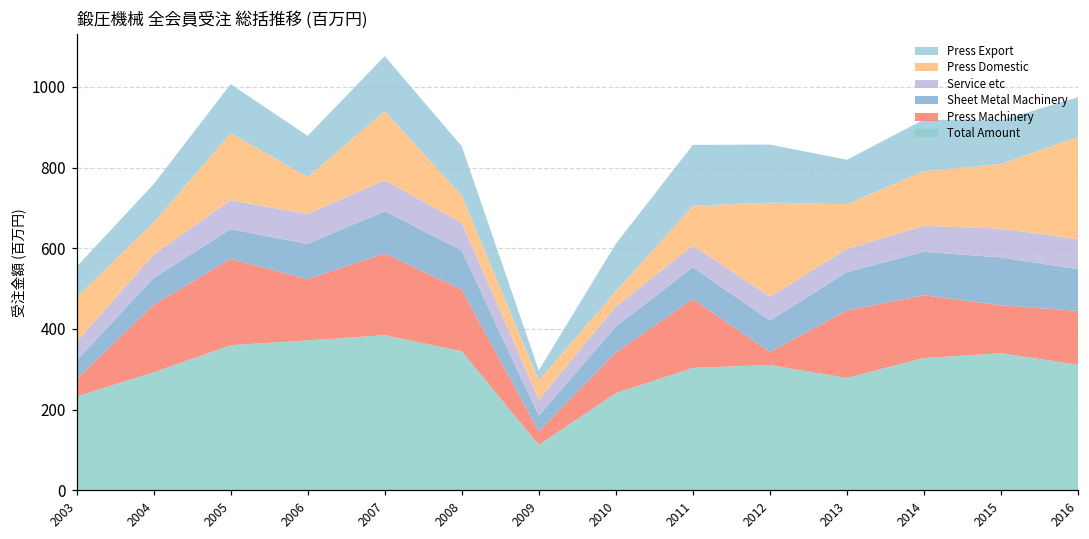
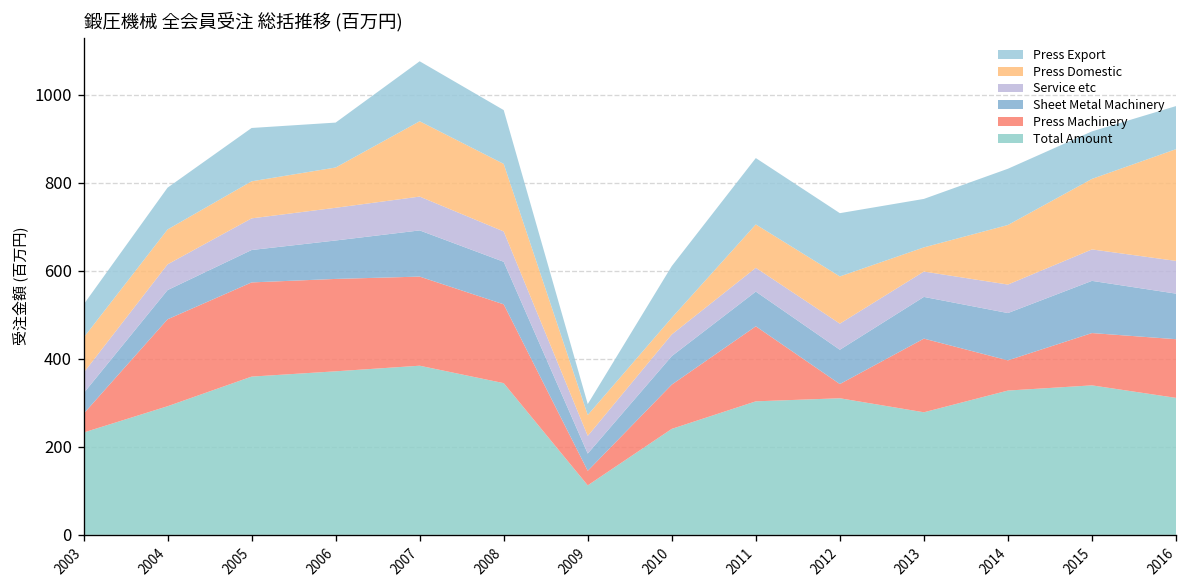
Press Domestic, 2003: 110 -> 80
Press Machinery, 2004: 170 -> 200
Press Domestic, 2005: 170 -> 80
Press Machinery, 2006: 150 -> 210
Press Machinery, 2008: 150 -> 180
Press Domestic, 2008: 70 -> 150
Press Domestic, 2012: 230 -> 110
Press Domestic, 2013: 110 -> 50
Press Machinery, 2014: 160 -> 70
